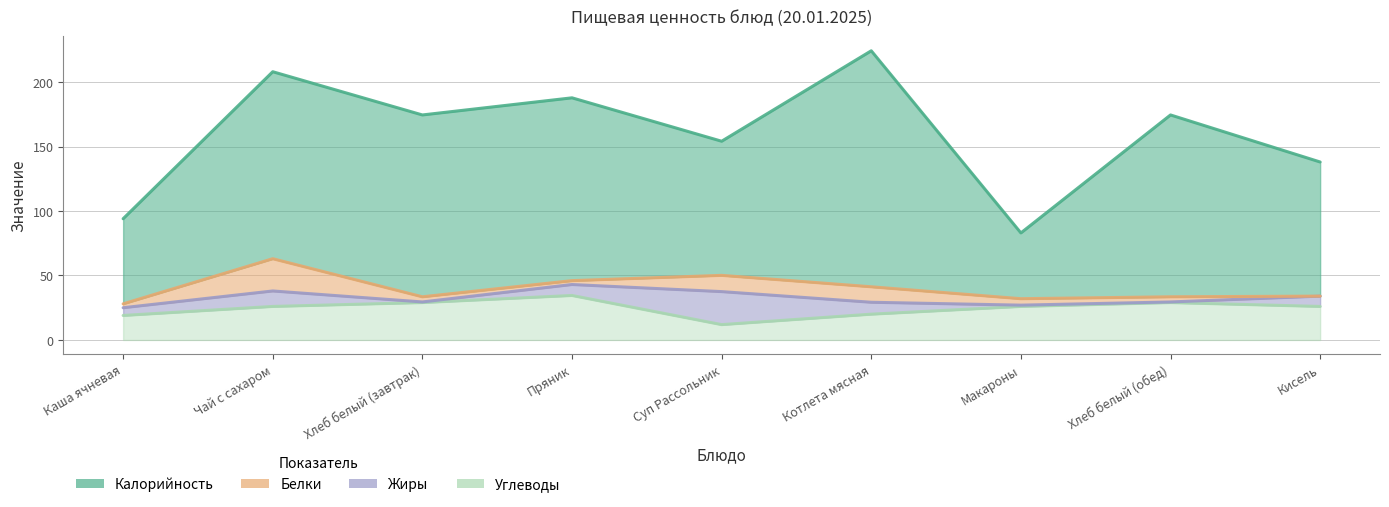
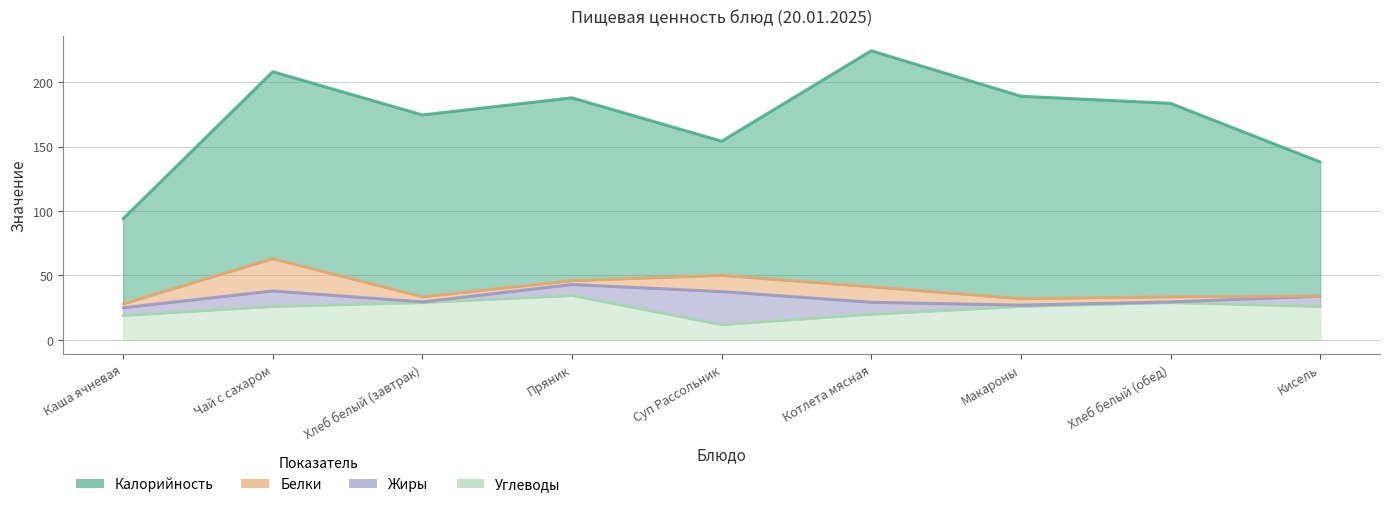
Калорийность, Макароны: 51 -> 157
Калорийность, Хлеб белый (обед): 141 -> 150
